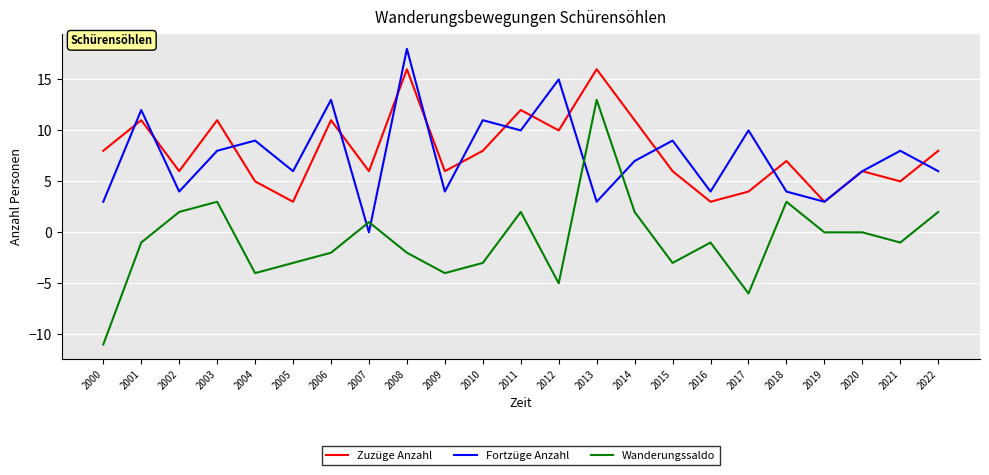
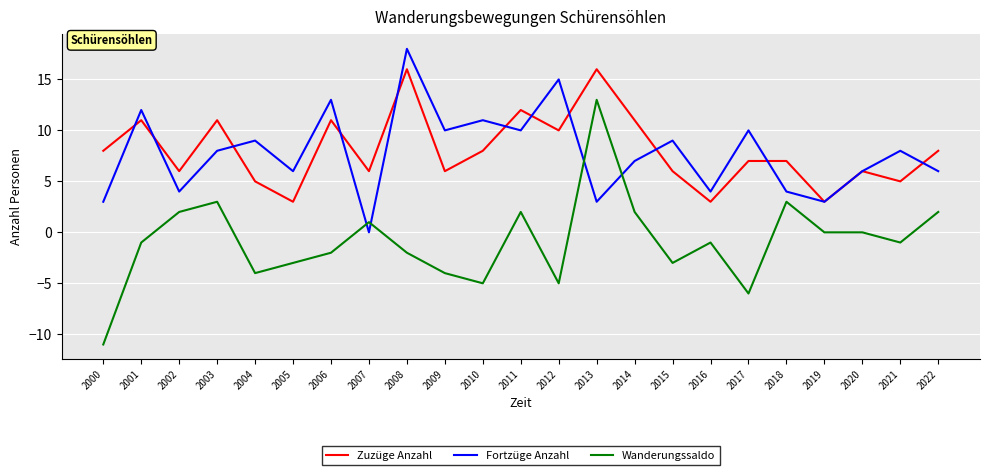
Fortzüge Anzahl, 2009: 4 -> 10
Wanderungssaldo, 2010: -3 -> -5
Zuzüge Anzahl, 2017: 4 -> 7
